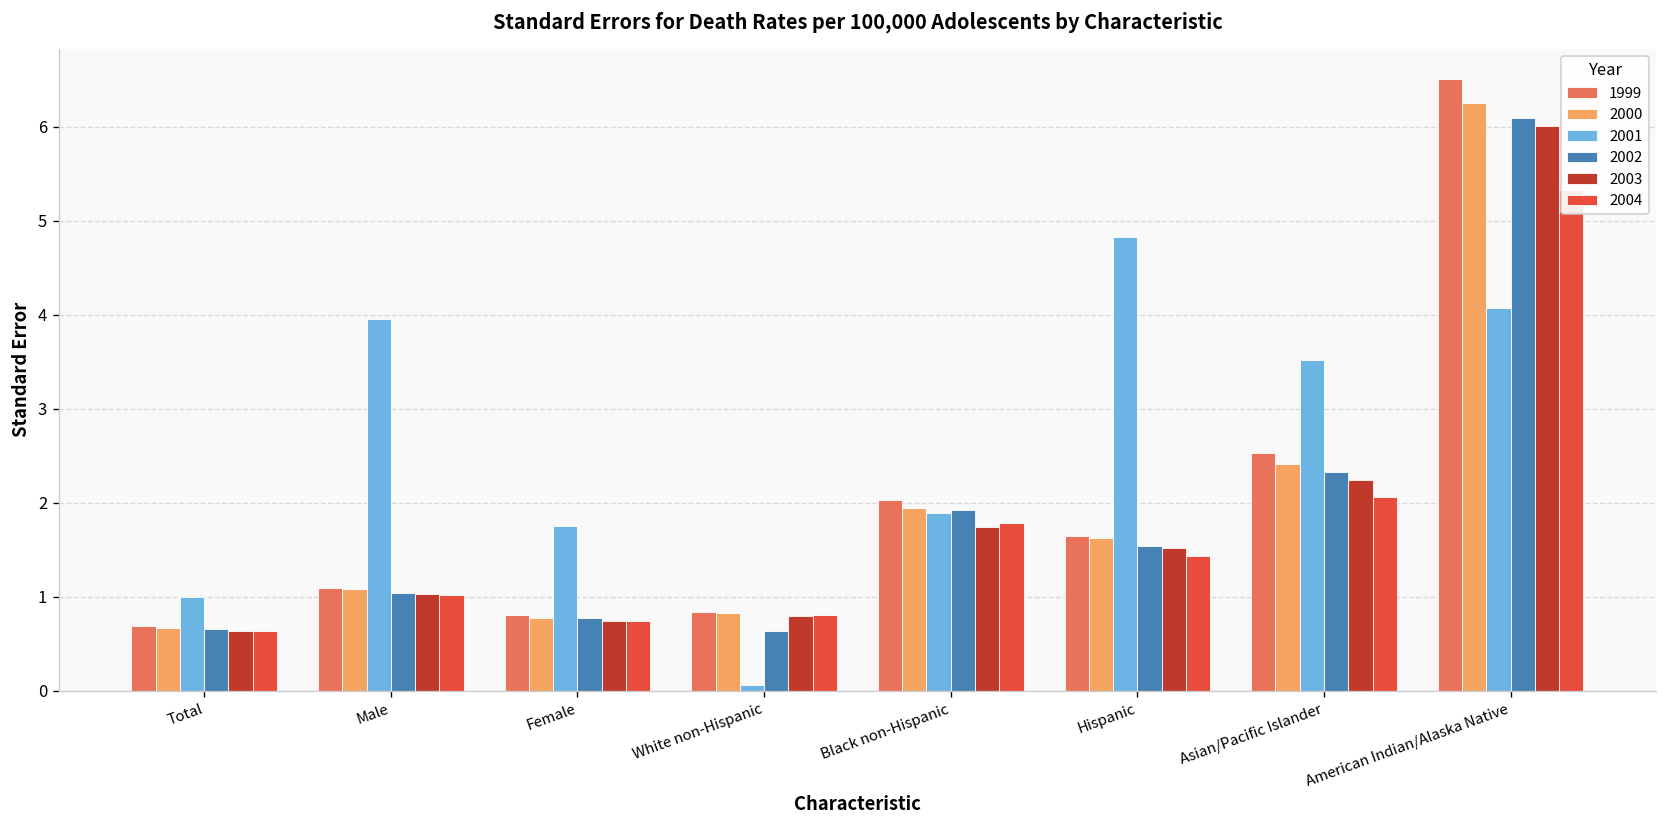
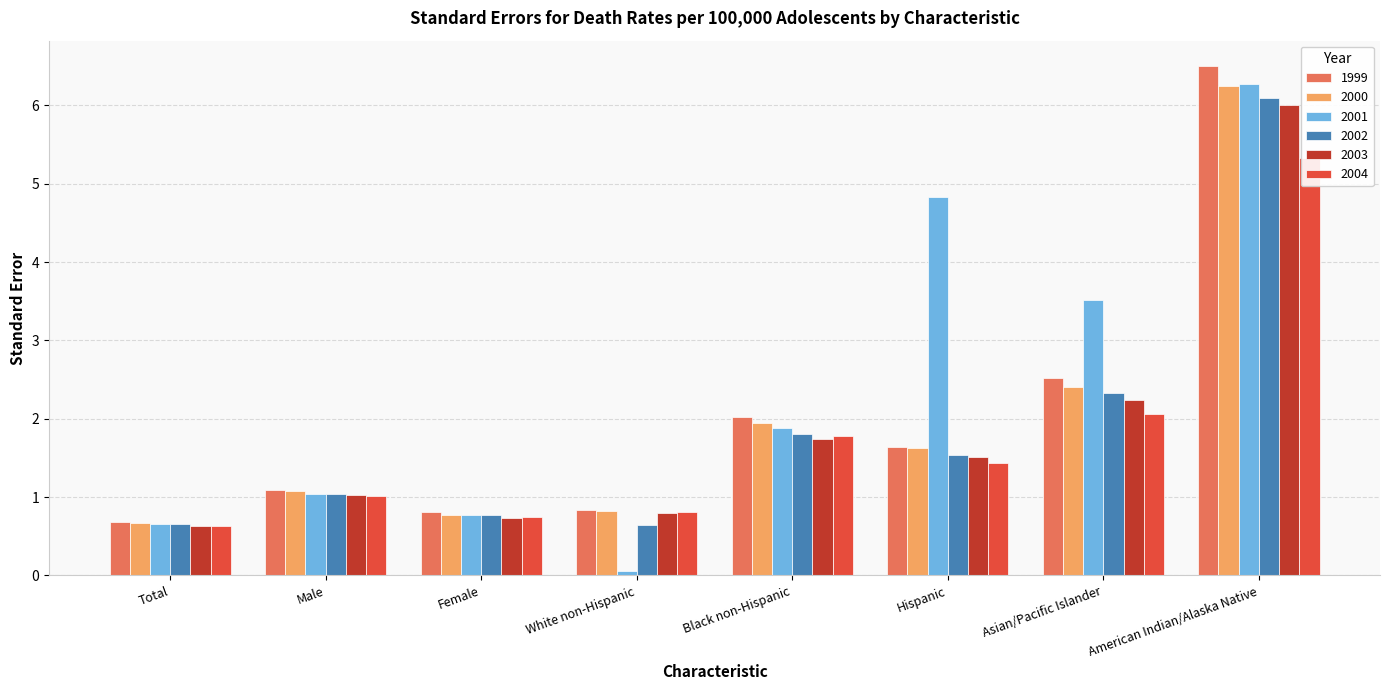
2001, Total: 1.0 -> 0.7
2001, Male: 4.0 -> 1.0
2001, Female: 1.8 -> 0.8
2002, Black non-Hispanic: 1.9 -> 1.8
2001, American Indian/Alaska Native: 4.1 -> 6.3
